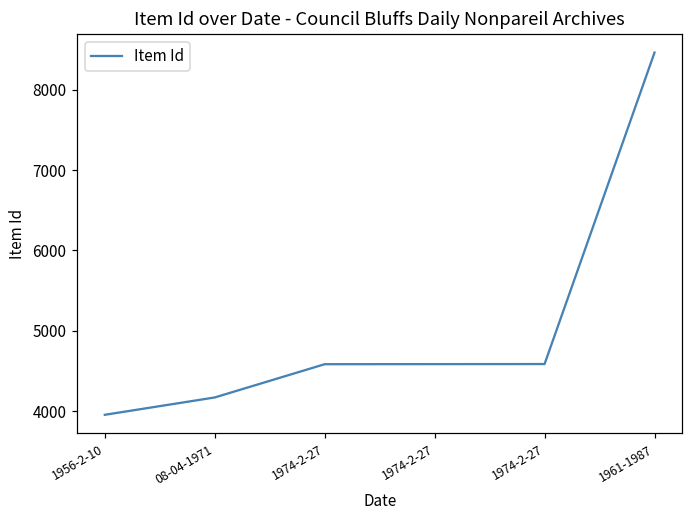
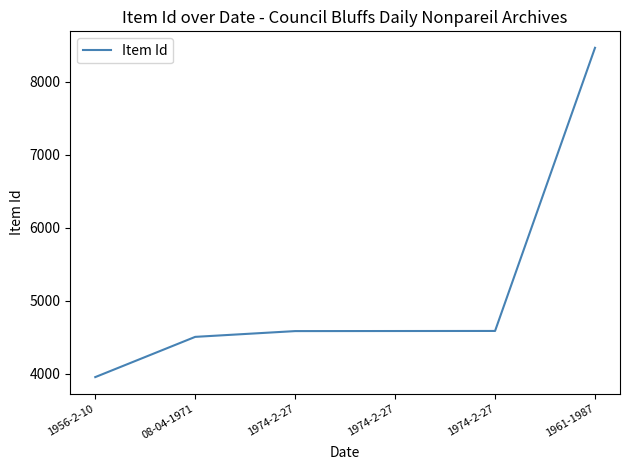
08-04-1971: 4200 -> 4500
